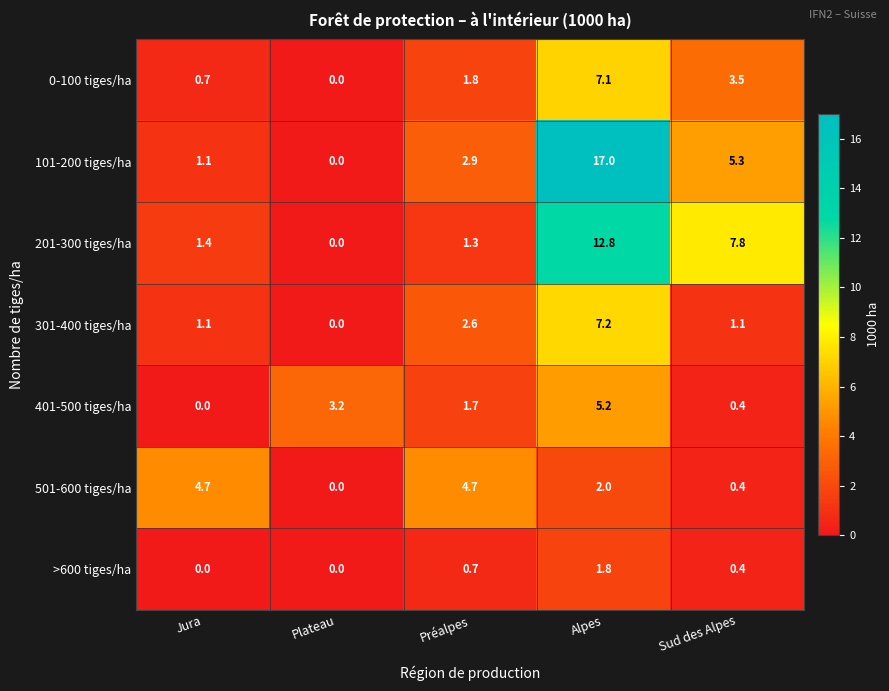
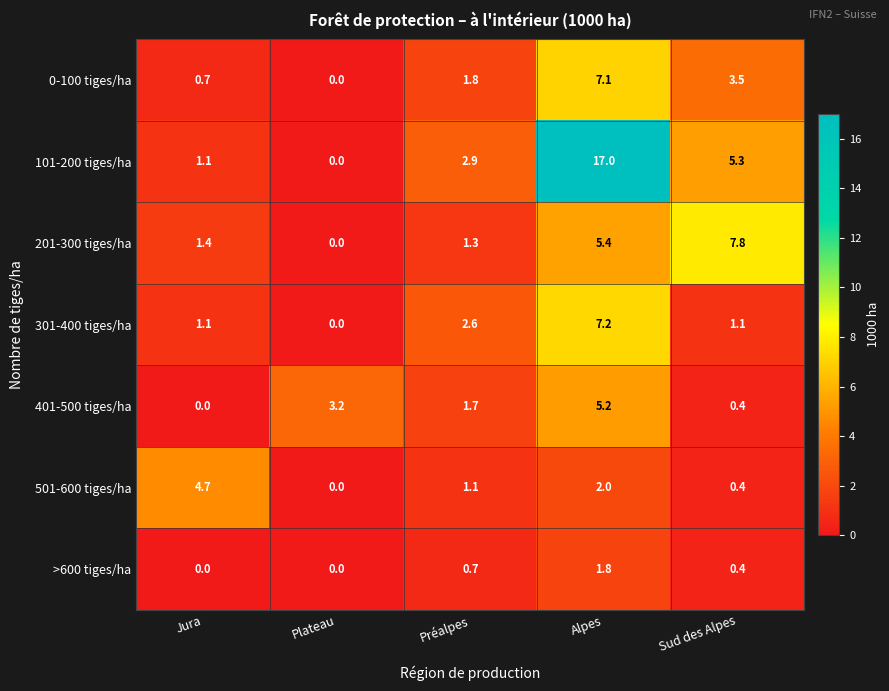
201-300 tiges/ha, Alpes: 12.8 -> 5.4
501-600 tiges/ha, Préalpes: 4.7 -> 1.1
